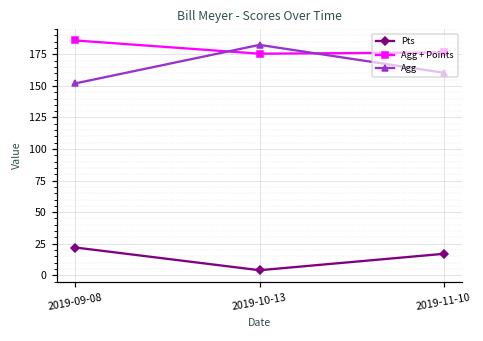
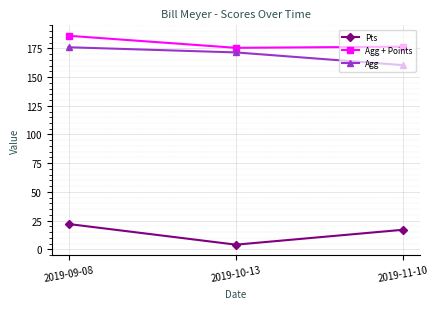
Agg, 2019-09-08: 152 -> 176
Agg, 2019-10-13: 183 -> 172
